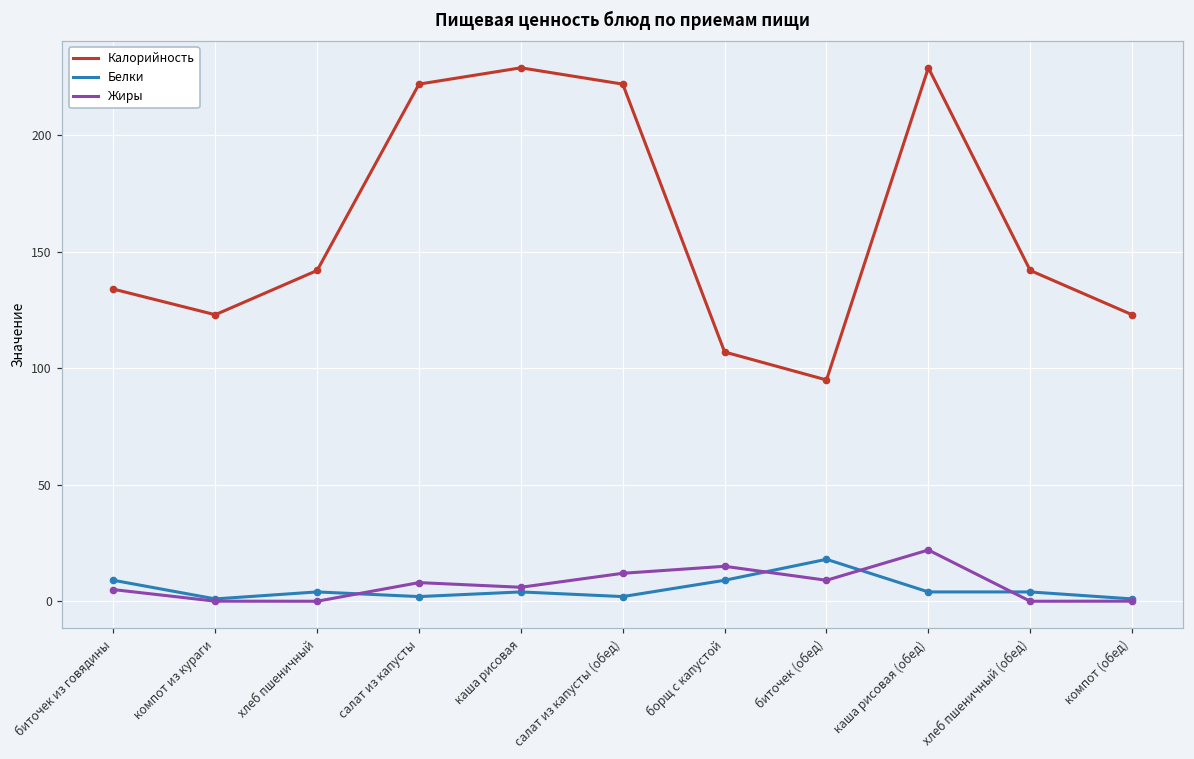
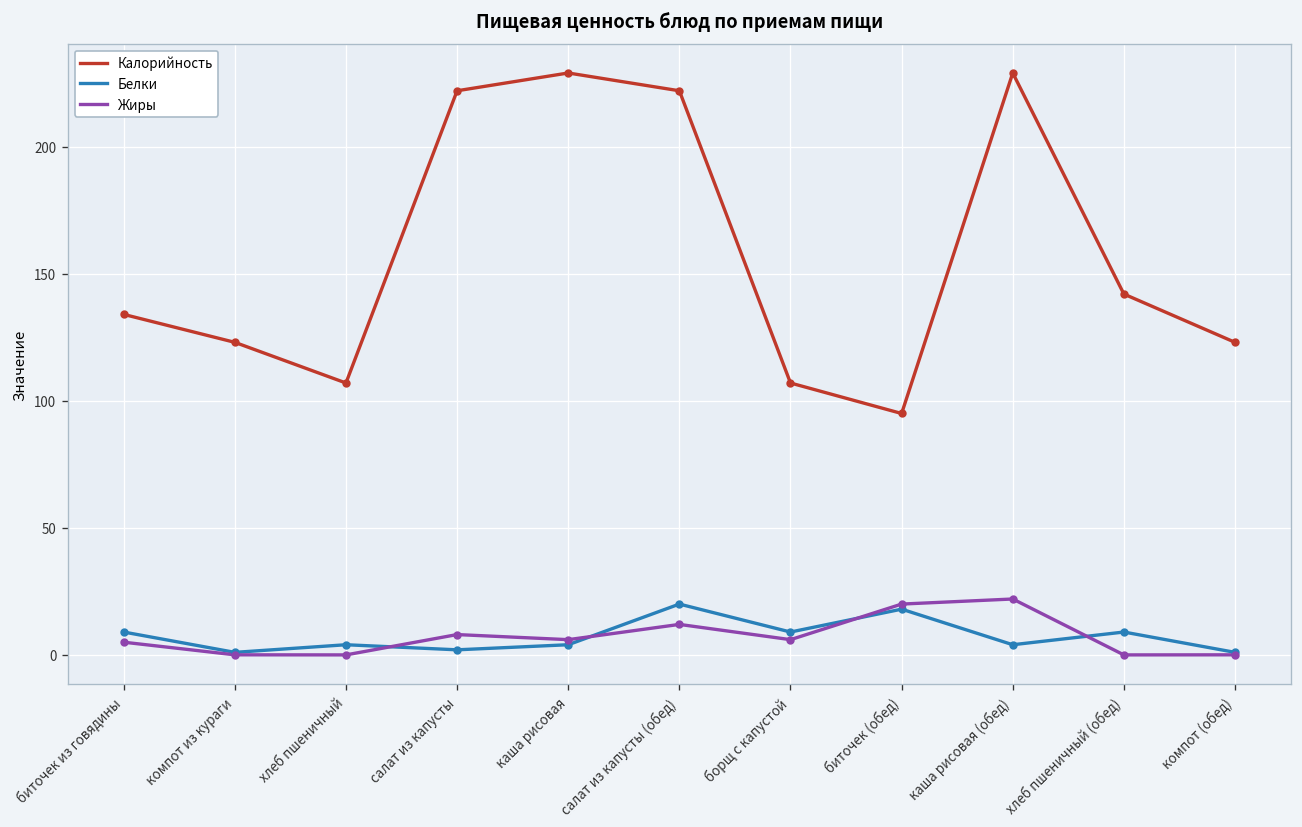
Калорийность, хлеб пшеничный: 142 -> 107
Белки, салат из капусты (обед): 2 -> 20
Жиры, борщ с капустой: 15 -> 6
Жиры, биточек (обед): 9 -> 20
Белки, хлеб пшеничный (обед): 4 -> 9
